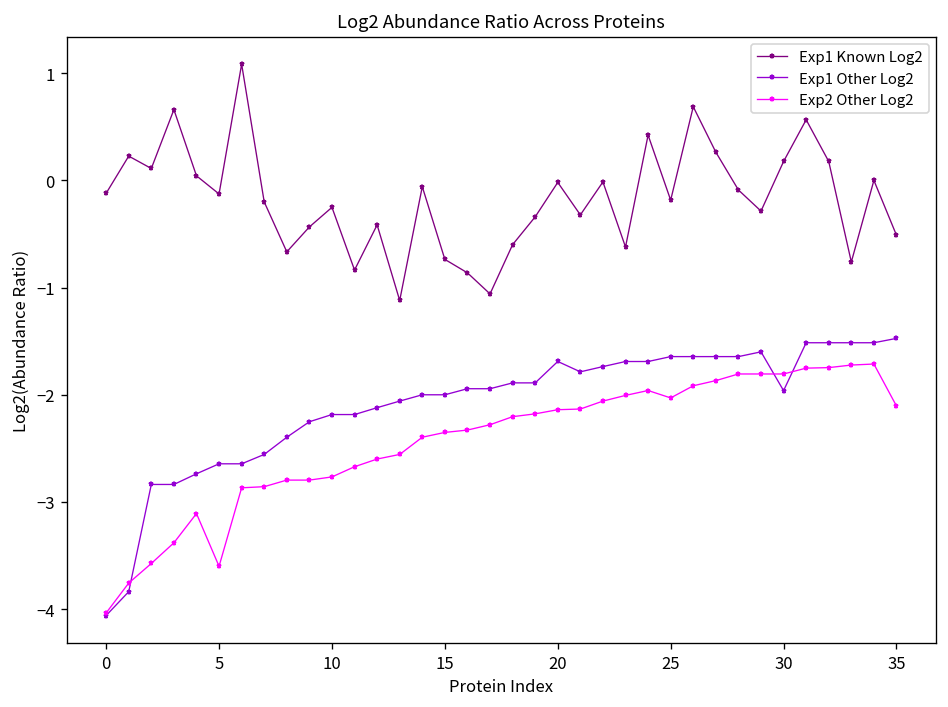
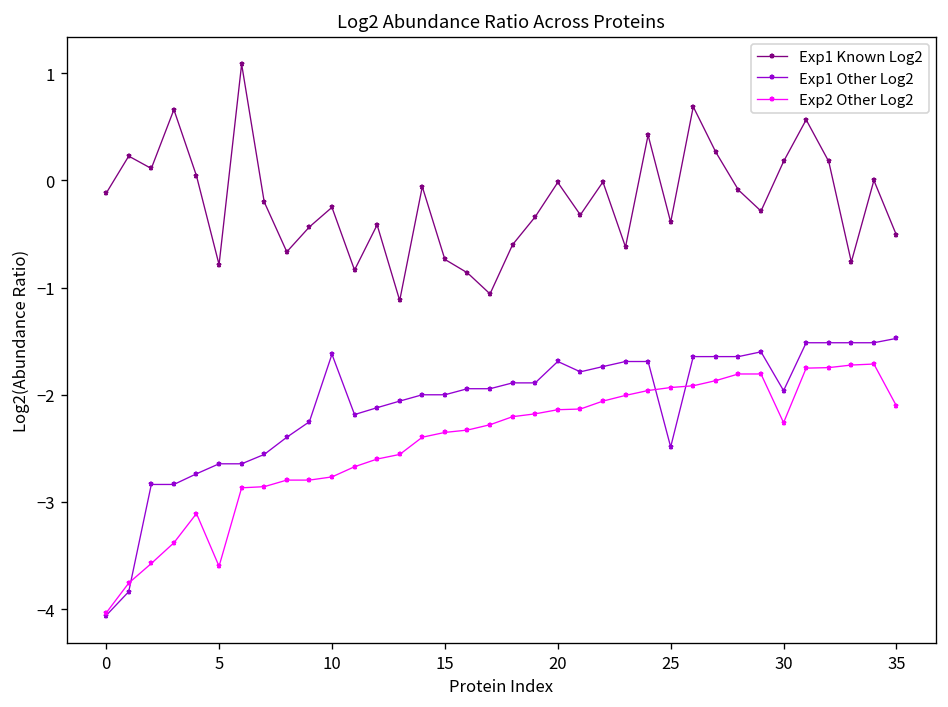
Exp1 Known Log2, 5: -0.1 -> -0.8
Exp1 Other Log2, 10: -2.2 -> -1.6
Exp1 Known Log2, 25: -0.2 -> -0.4
Exp1 Other Log2, 25: -1.6 -> -2.5
Exp2 Other Log2, 25: -2.0 -> -1.9
Exp2 Other Log2, 30: -1.8 -> -2.3
